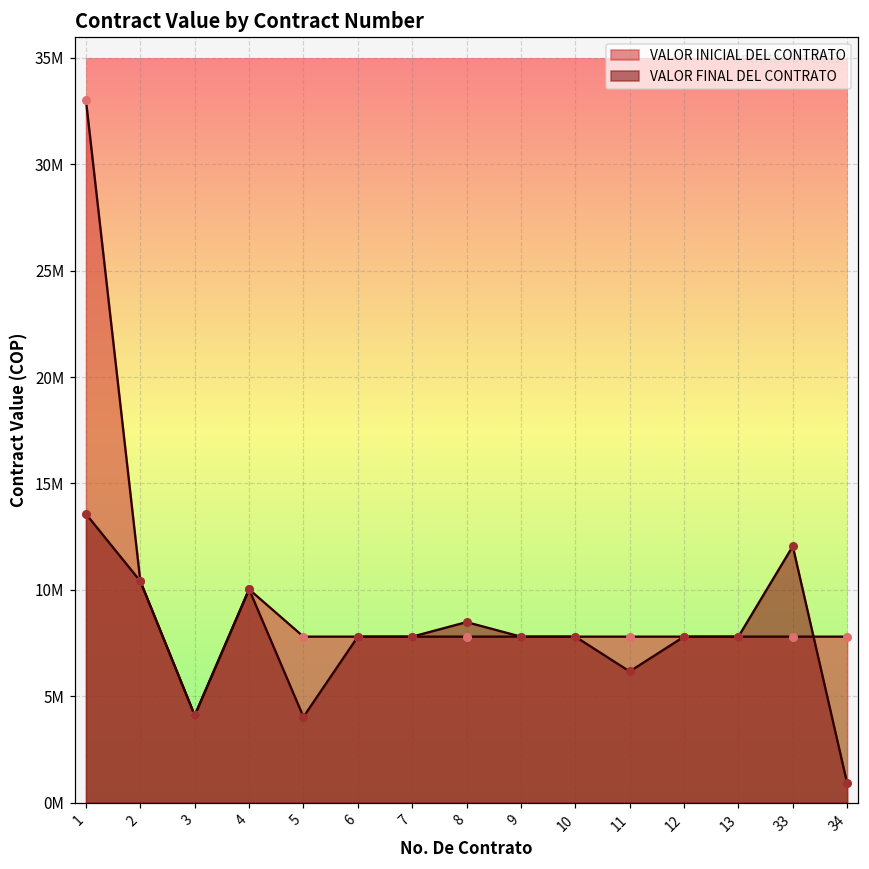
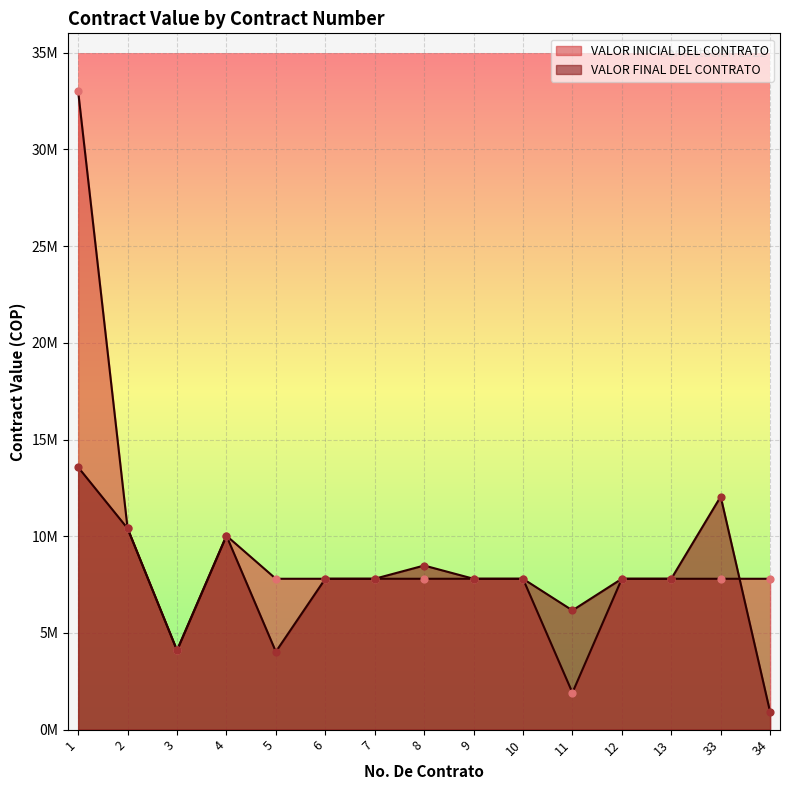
VALOR INICIAL DEL CONTRATO, 11: 7800000 -> 1900000
